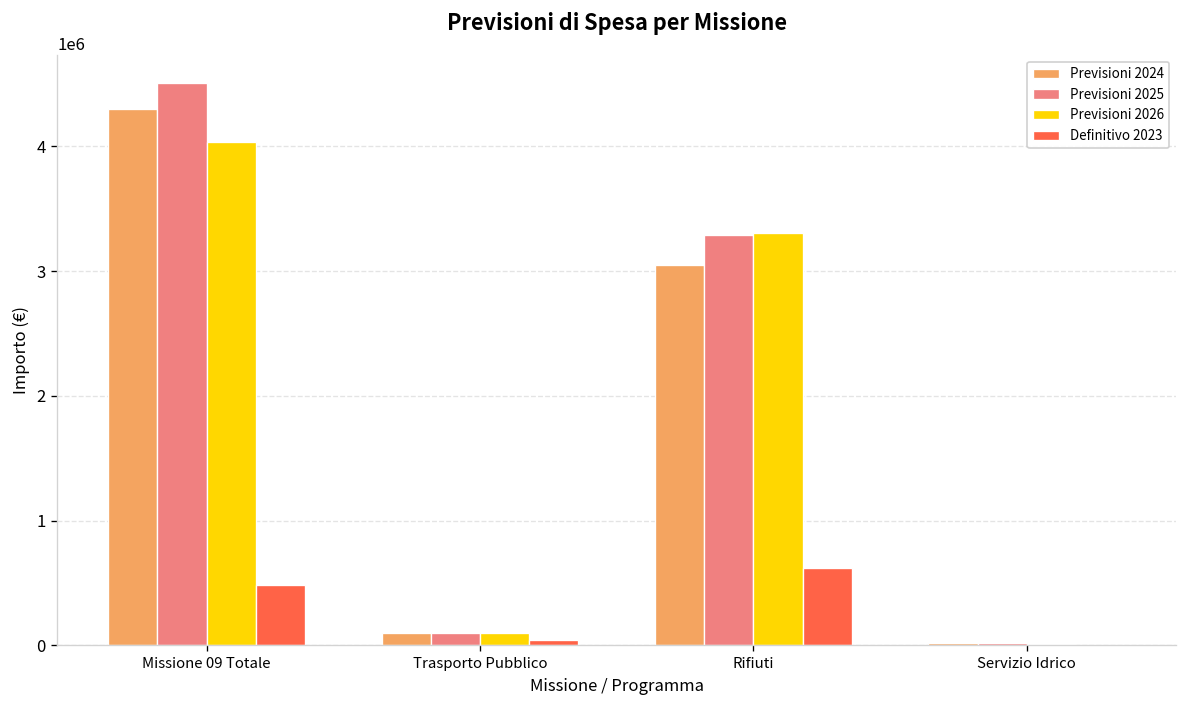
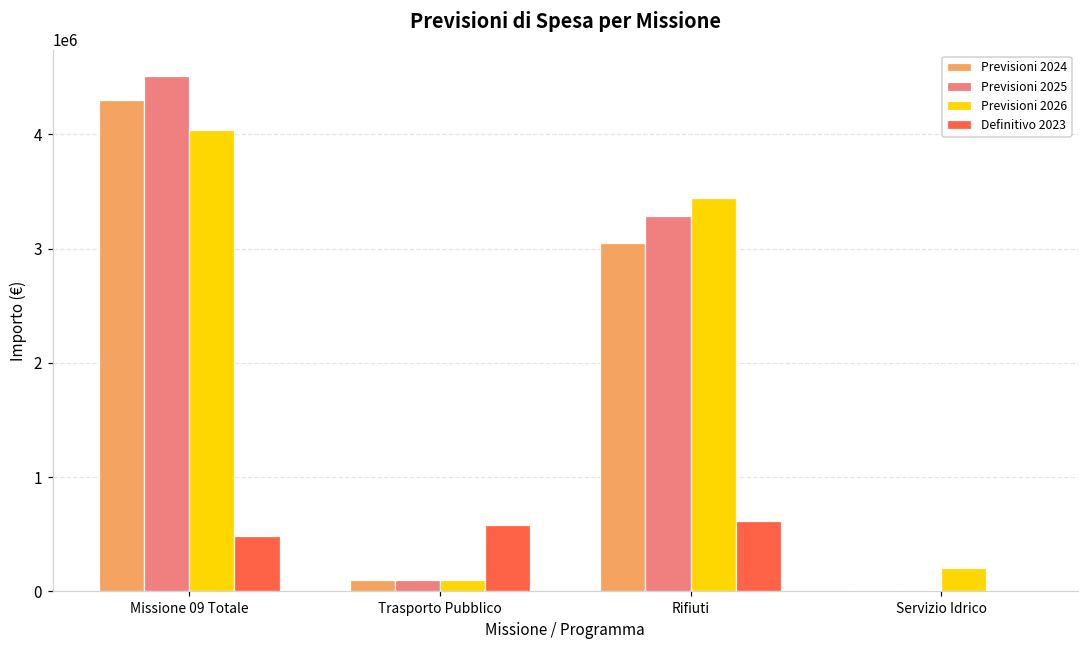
Definitivo 2023, Trasporto Pubblico: 40000 -> 580000
Previsioni 2026, Rifiuti: 3310000 -> 3440000
Previsioni 2026, Servizio Idrico: 10000 -> 200000
